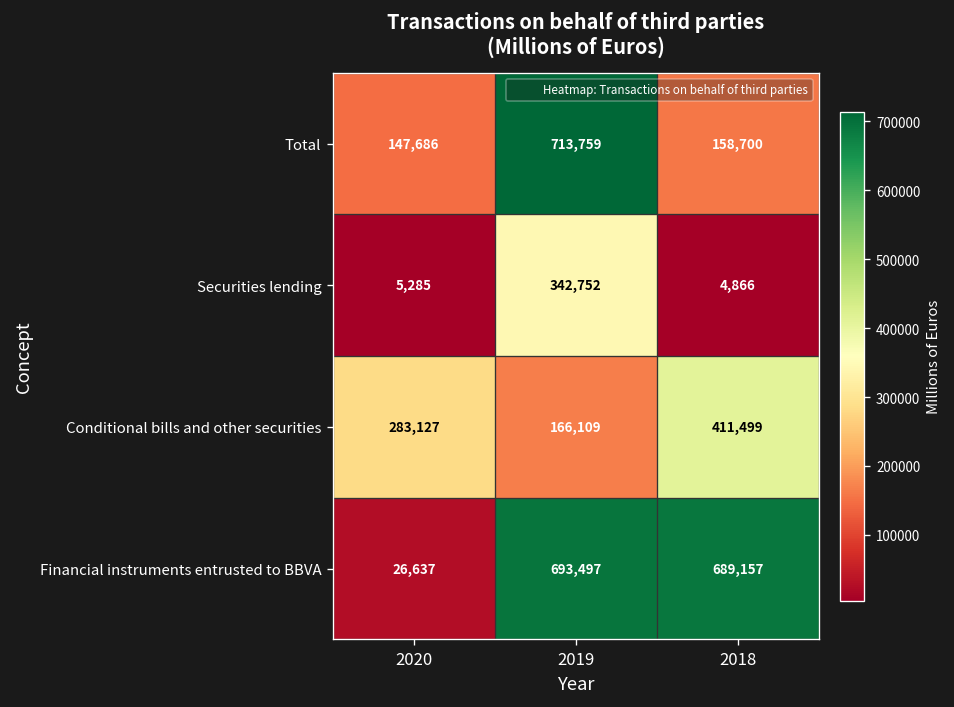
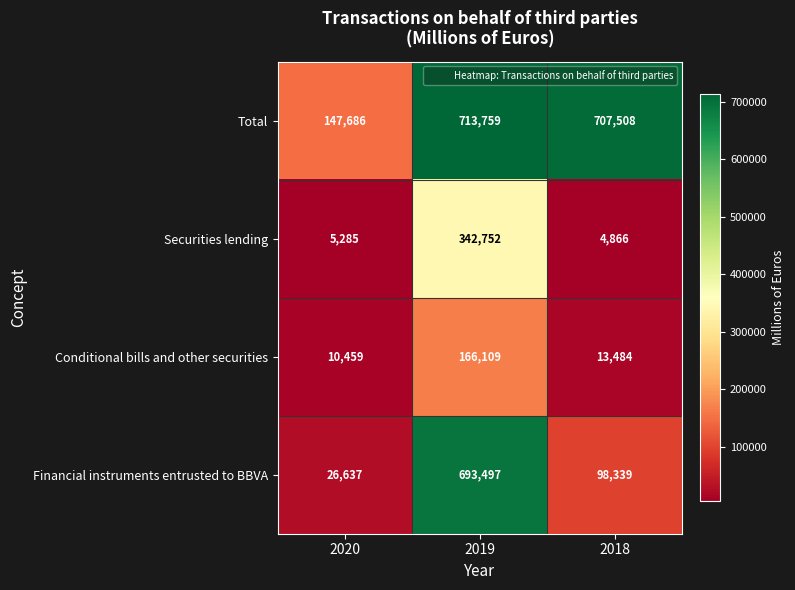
Total, 2018: 158,700 -> 707,508
Conditional bills and other securities, 2020: 283,127 -> 10,459
Conditional bills and other securities, 2018: 411,499 -> 13,484
Financial instruments entrusted to BBVA, 2018: 689,157 -> 98,339
